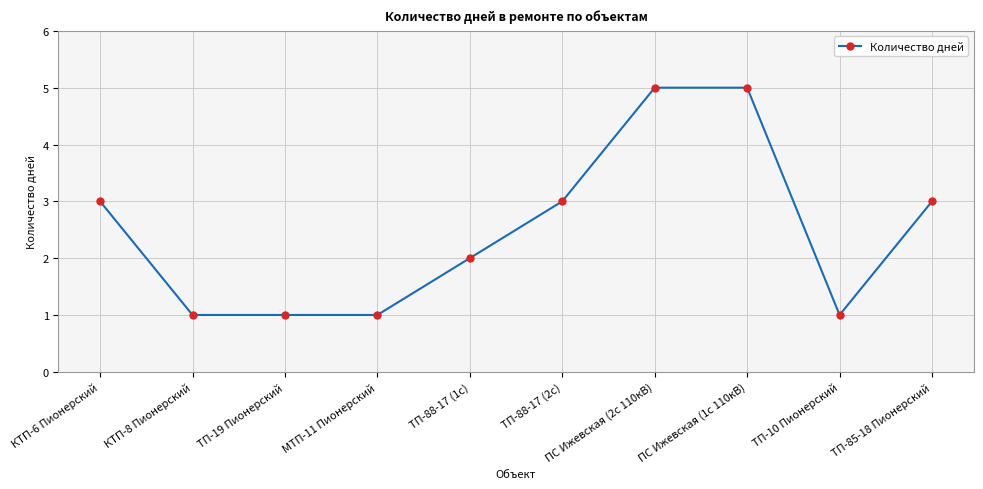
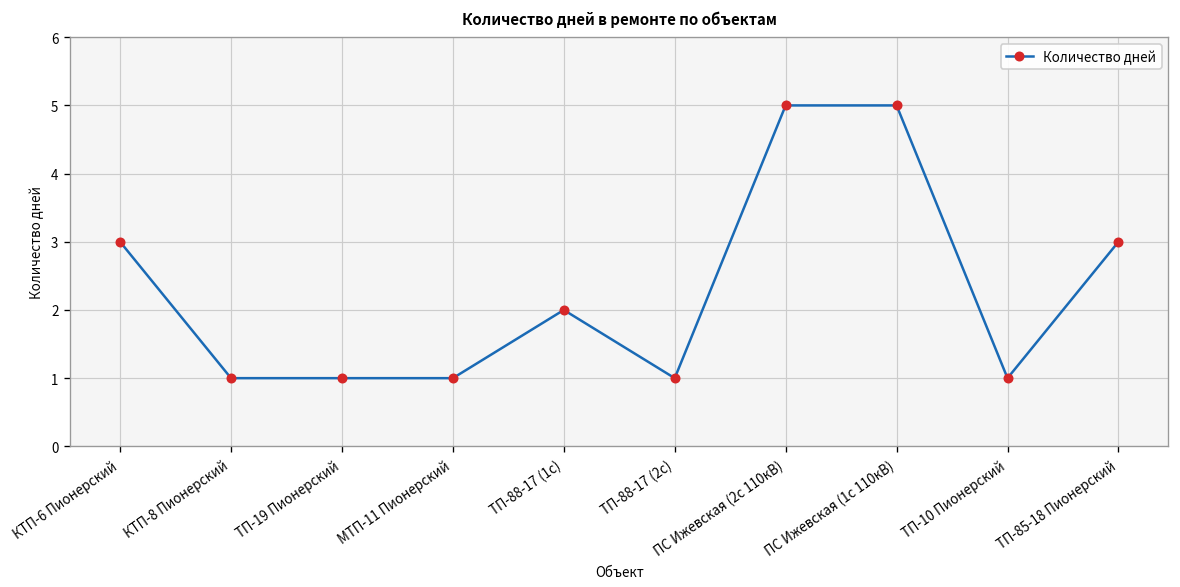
ТП-88-17 (2с): 3 -> 1
